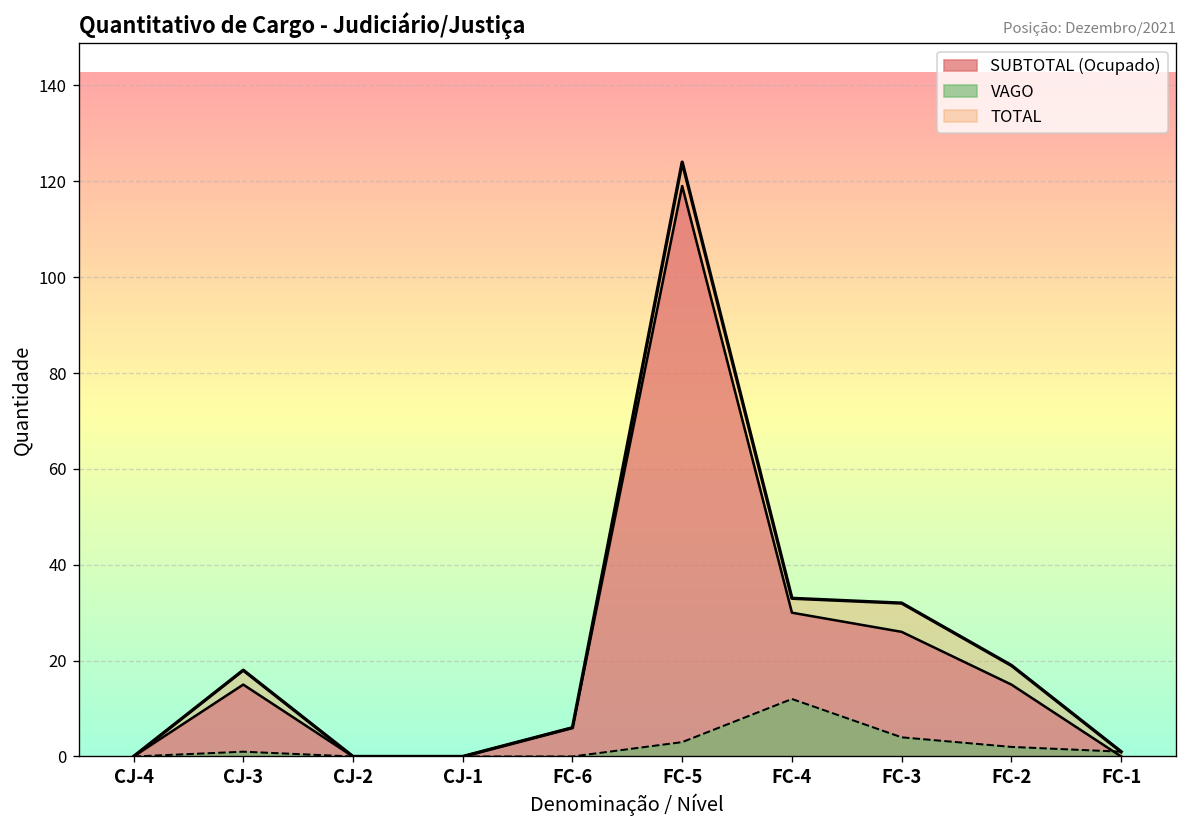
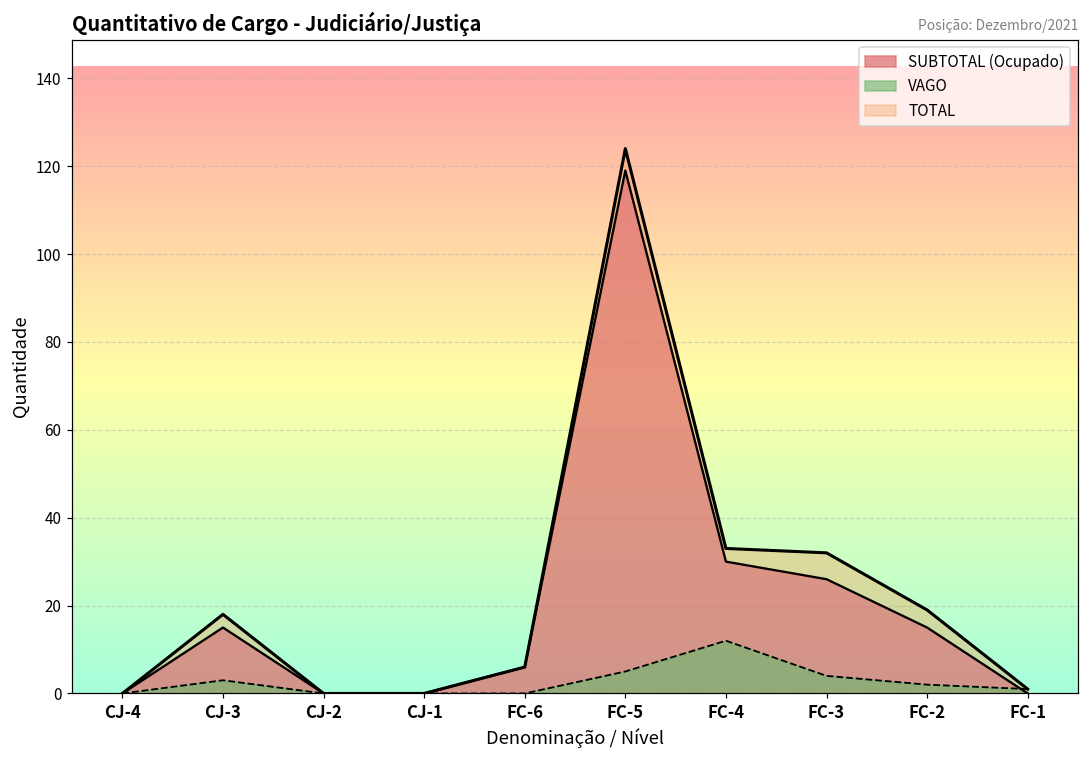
VAGO, CJ-3: 1 -> 3
VAGO, FC-5: 3 -> 5
